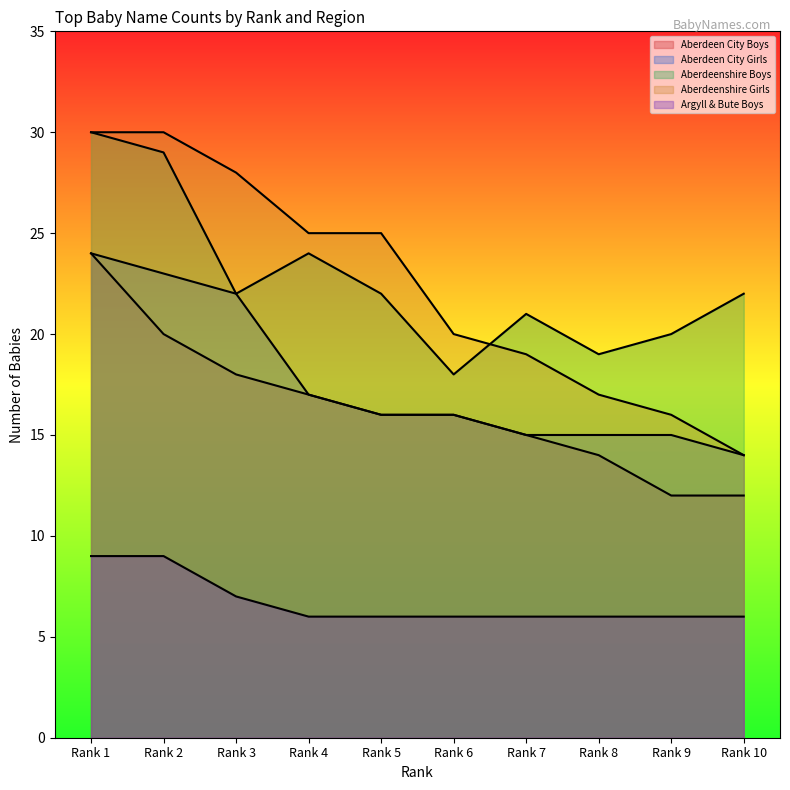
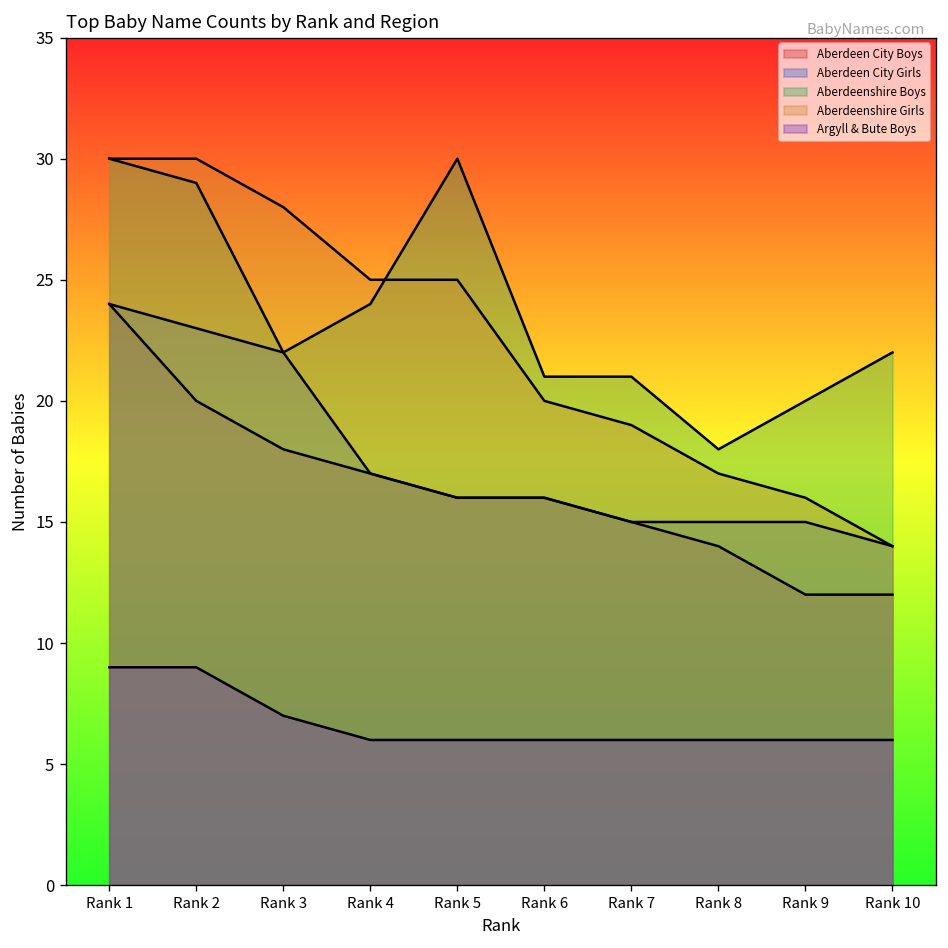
Aberdeenshire Boys, Rank 5: 22 -> 30
Aberdeenshire Boys, Rank 6: 18 -> 21
Aberdeenshire Boys, Rank 8: 19 -> 18
